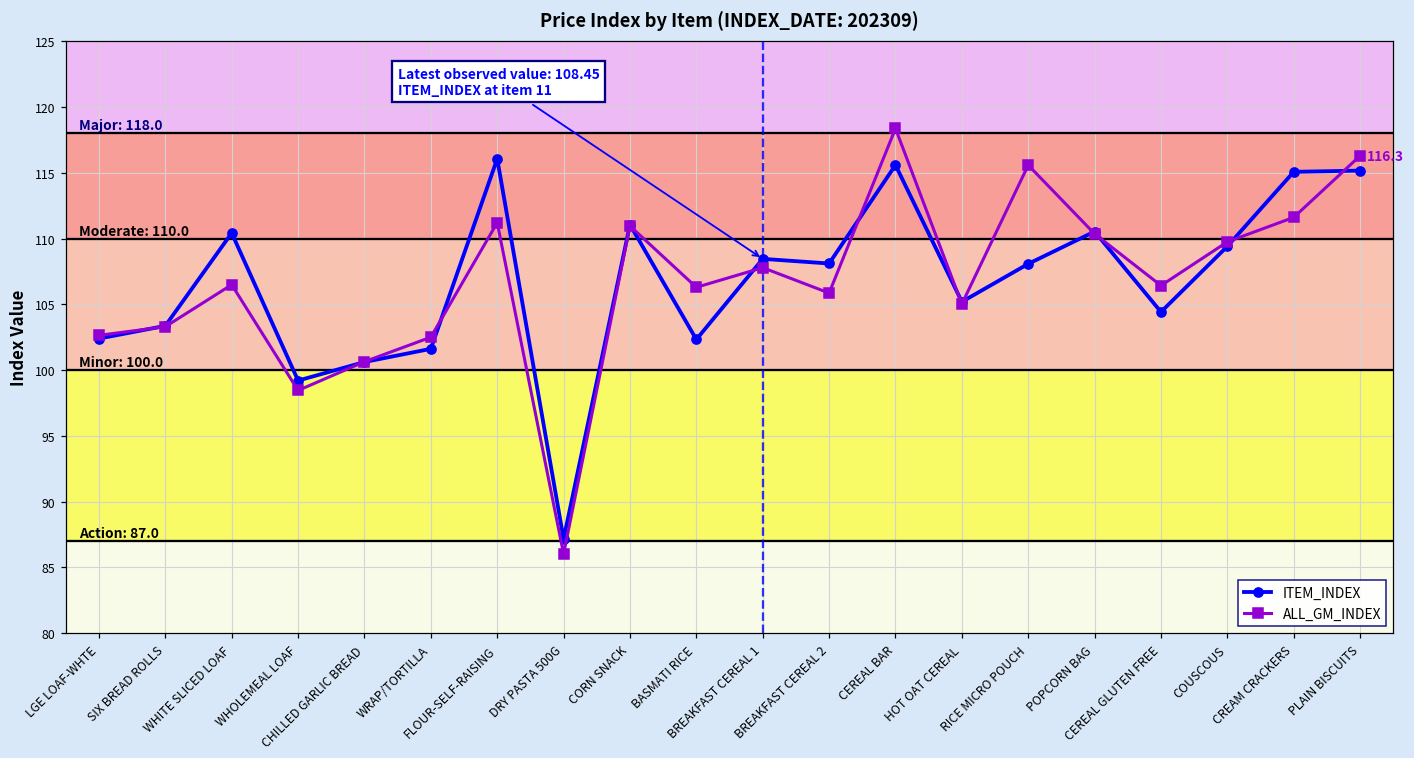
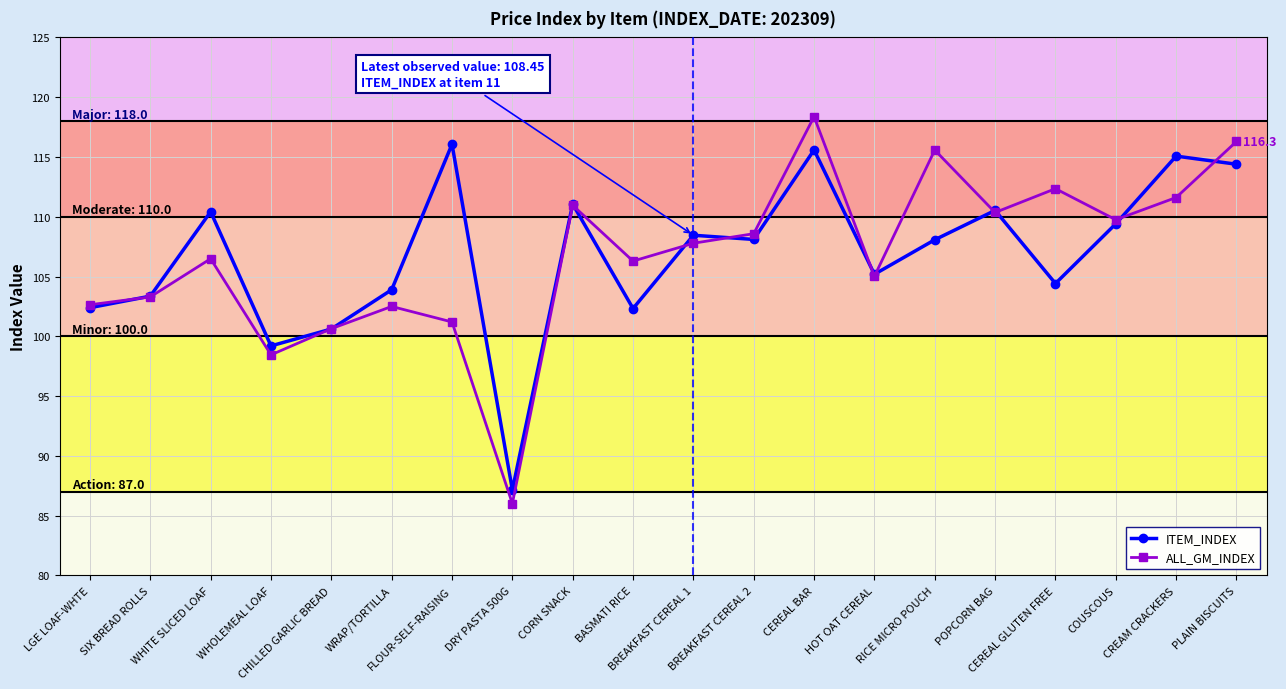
ITEM_INDEX, WRAP/TORTILLA: 101.6 -> 103.9
ALL_GM_INDEX, FLOUR-SELF-RAISING: 111.2 -> 101.2
ALL_GM_INDEX, BREAKFAST CEREAL 2: 105.9 -> 108.6
ALL_GM_INDEX, CEREAL GLUTEN FREE: 106.4 -> 112.3
ITEM_INDEX, PLAIN BISCUITS: 115.2 -> 114.4
